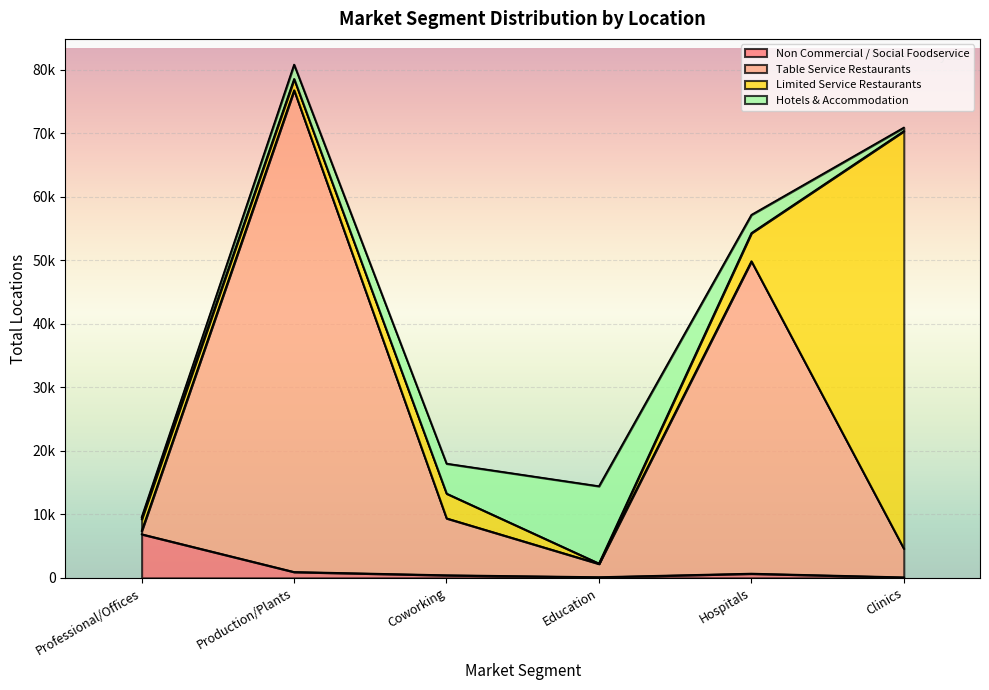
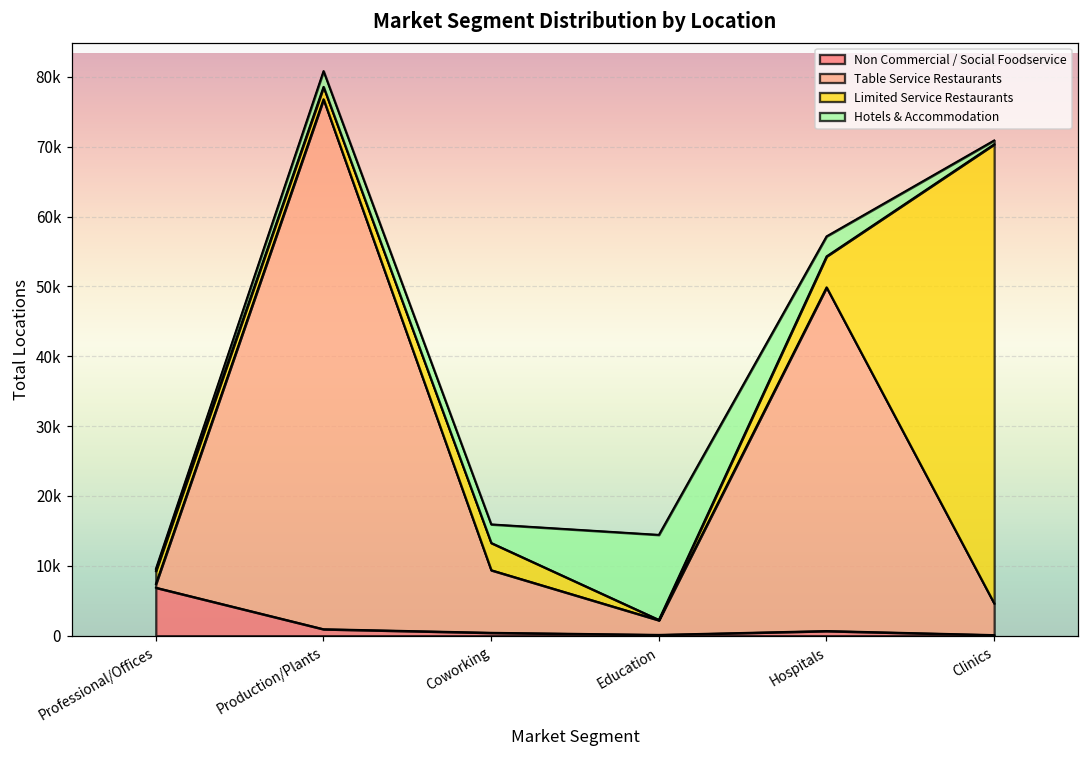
Hotels & Accommodation, Coworking: 5000 -> 3000
